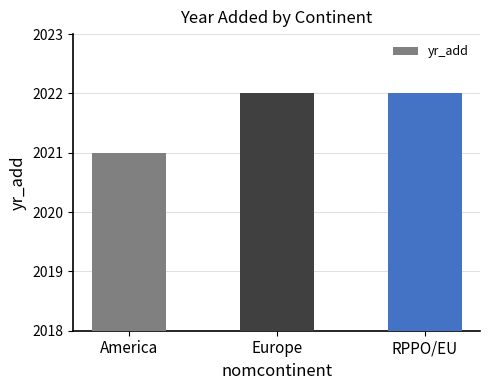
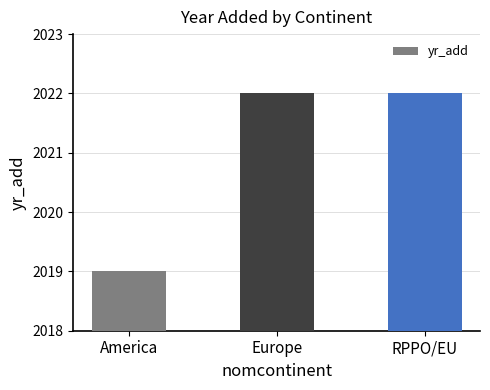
America: 2021 -> 2019
